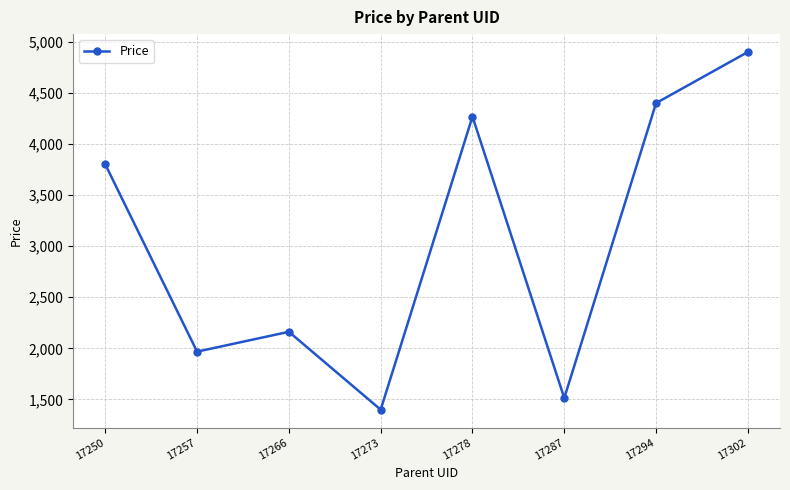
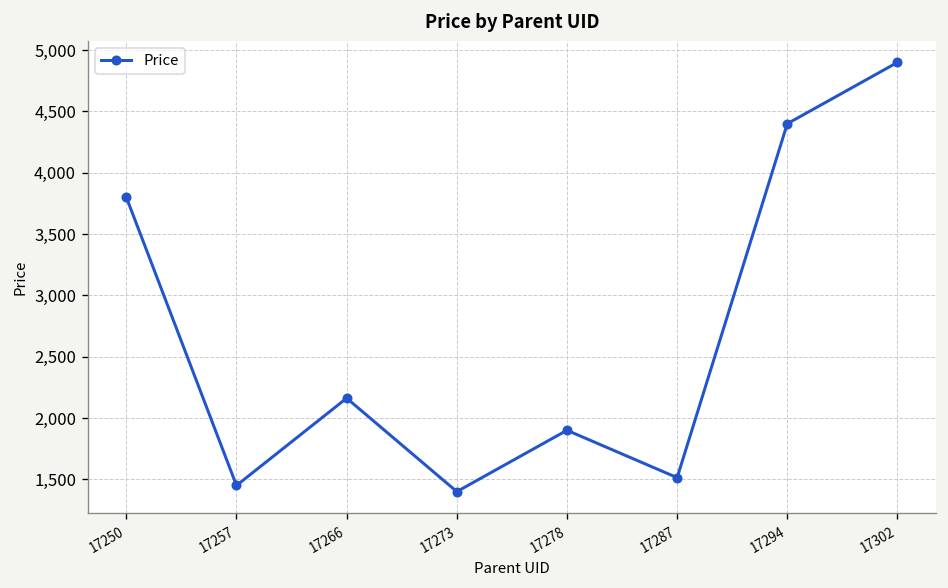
17257: 1,970 -> 1,450
17278: 4,270 -> 1,900
